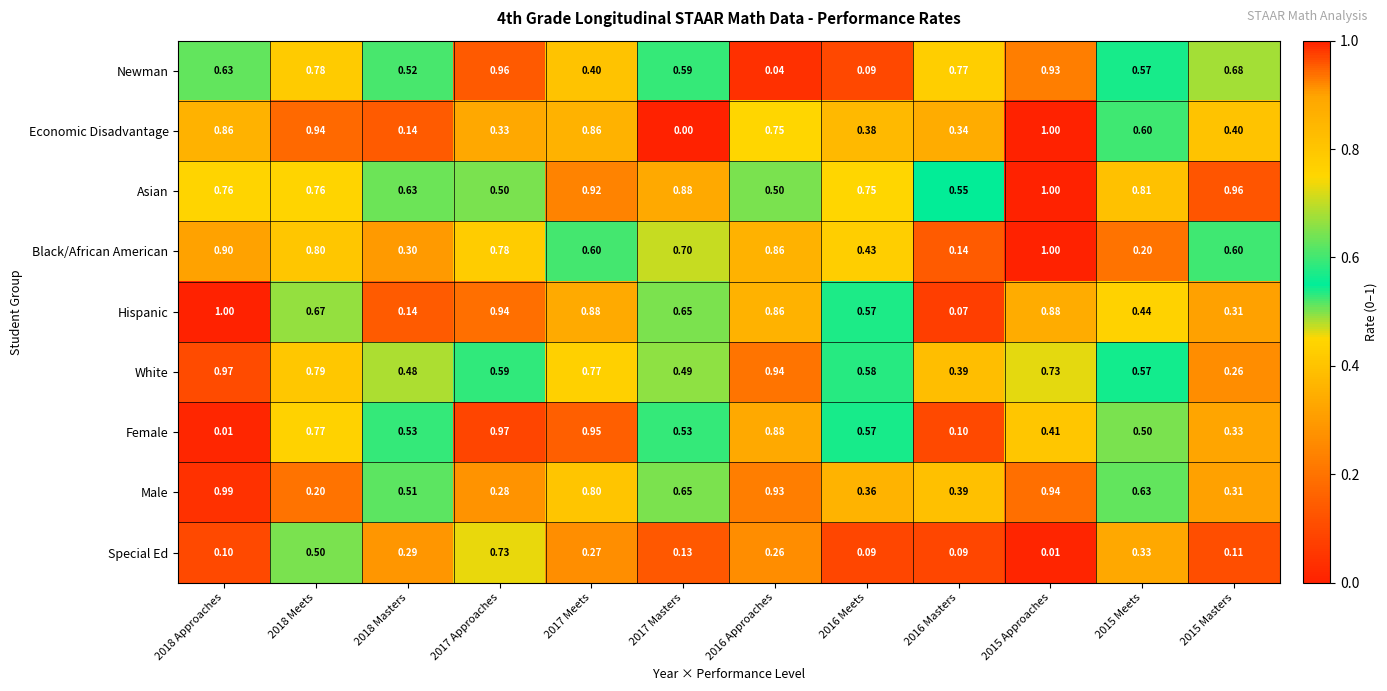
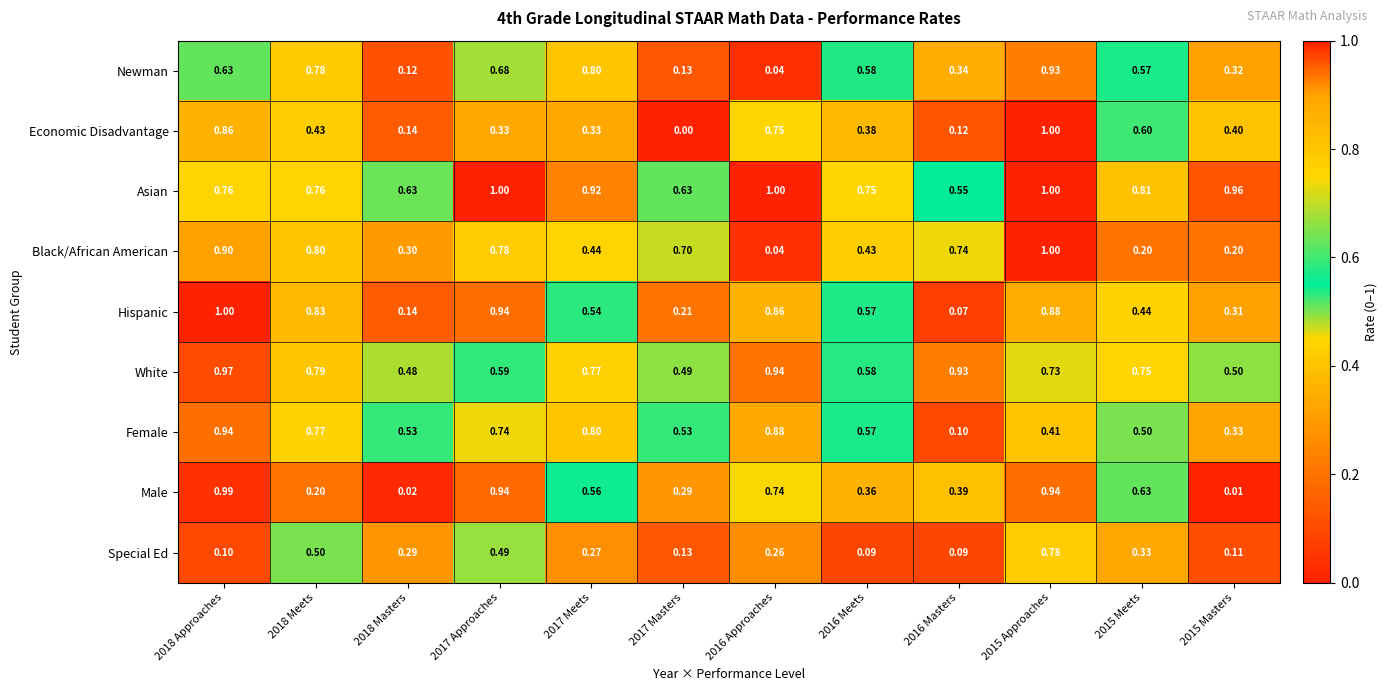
Newman, 2018 Masters: 0.52 -> 0.12
Newman, 2017 Approaches: 0.96 -> 0.68
Newman, 2017 Meets: 0.40 -> 0.80
Newman, 2017 Masters: 0.59 -> 0.13
Newman, 2016 Meets: 0.09 -> 0.58
Newman, 2016 Masters: 0.77 -> 0.34
Newman, 2015 Masters: 0.68 -> 0.32
Economic Disadvantage, 2018 Meets: 0.94 -> 0.43
Economic Disadvantage, 2017 Meets: 0.86 -> 0.33
Economic Disadvantage, 2016 Masters: 0.34 -> 0.12
Asian, 2017 Approaches: 0.50 -> 1.00
Asian, 2017 Masters: 0.88 -> 0.63
Asian, 2016 Approaches: 0.50 -> 1.00
Black/African American, 2017 Meets: 0.60 -> 0.44
Black/African American, 2016 Approaches: 0.86 -> 0.04
Black/African American, 2016 Masters: 0.14 -> 0.74
Black/African American, 2015 Masters: 0.60 -> 0.20
Hispanic, 2018 Meets: 0.67 -> 0.83
Hispanic, 2017 Meets: 0.88 -> 0.54
Hispanic, 2017 Masters: 0.65 -> 0.21
White, 2016 Masters: 0.39 -> 0.93
White, 2015 Meets: 0.57 -> 0.75
White, 2015 Masters: 0.26 -> 0.50
Female, 2018 Approaches: 0.01 -> 0.94
Female, 2017 Approaches: 0.97 -> 0.74
Female, 2017 Meets: 0.95 -> 0.80
Male, 2018 Masters: 0.51 -> 0.02
Male, 2017 Approaches: 0.28 -> 0.94
Male, 2017 Meets: 0.80 -> 0.56
Male, 2017 Masters: 0.65 -> 0.29
Male, 2016 Approaches: 0.93 -> 0.74
Male, 2015 Masters: 0.31 -> 0.01
Special Ed, 2017 Approaches: 0.73 -> 0.49
Special Ed, 2015 Approaches: 0.01 -> 0.78
